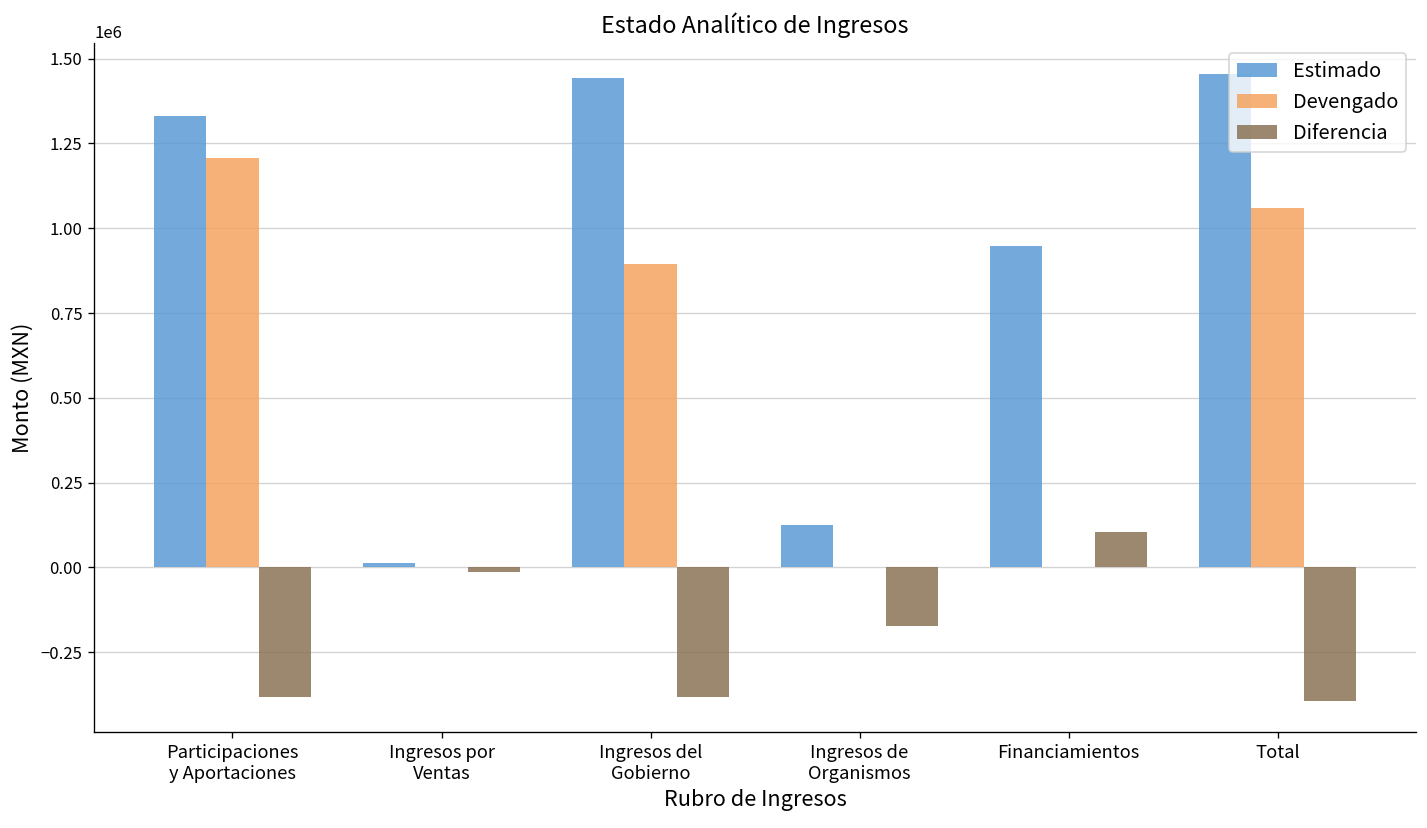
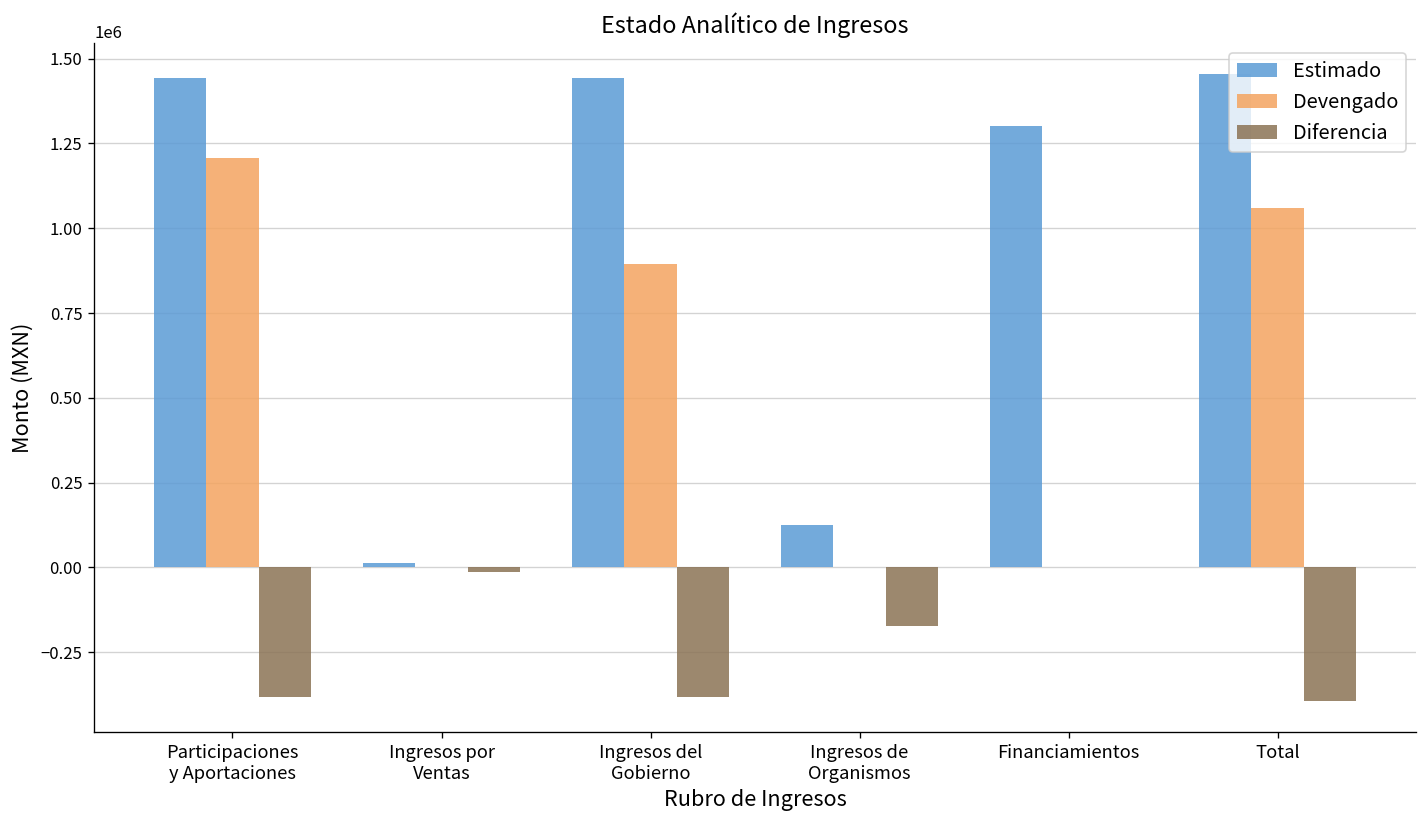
Estimado, Participaciones y Aportaciones: 1330000 -> 1440000
Estimado, Financiamientos: 950000 -> 1300000
Diferencia, Financiamientos: 100000 -> 0
